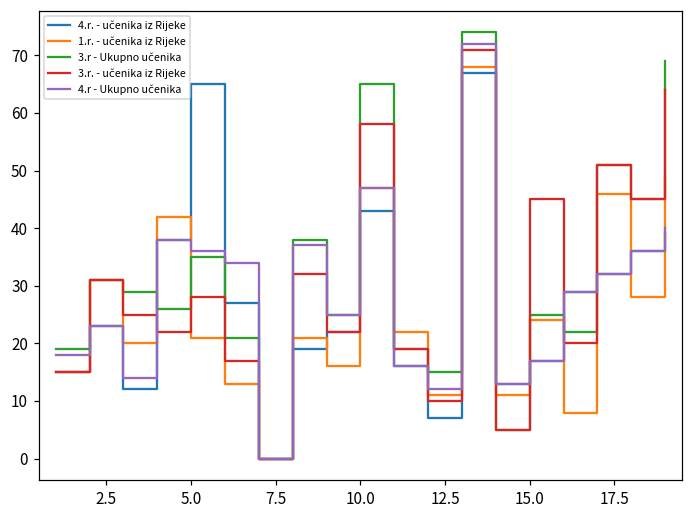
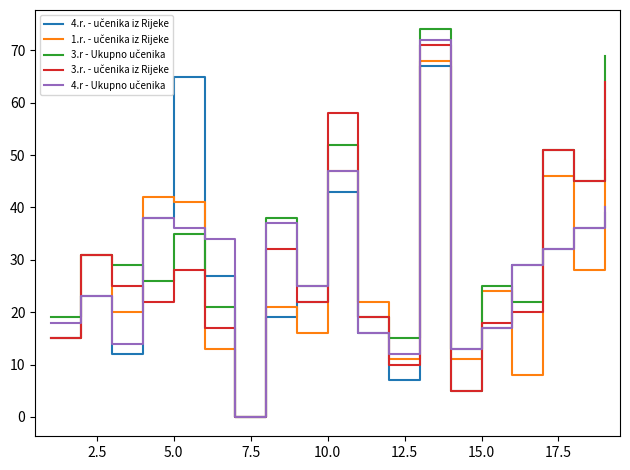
1.r. - učenika iz Rijeke, 5.0: 21 -> 41
3.r - Ukupno učenika, 10.0: 65 -> 52
3.r. - učenika iz Rijeke, 15.0: 45 -> 18
